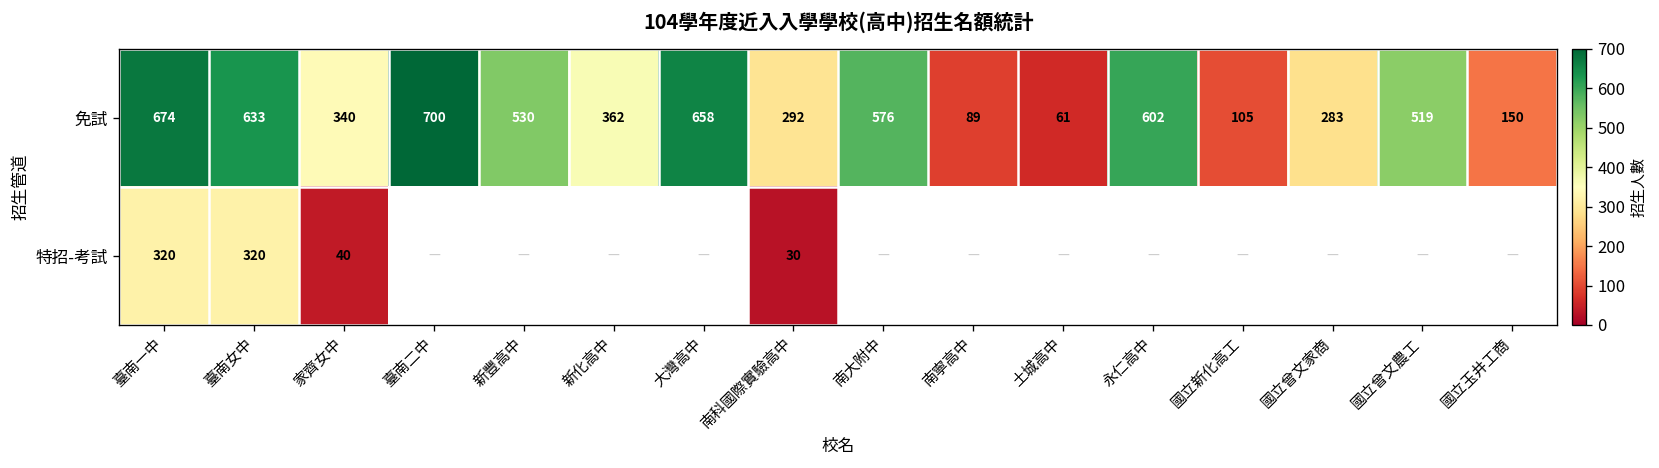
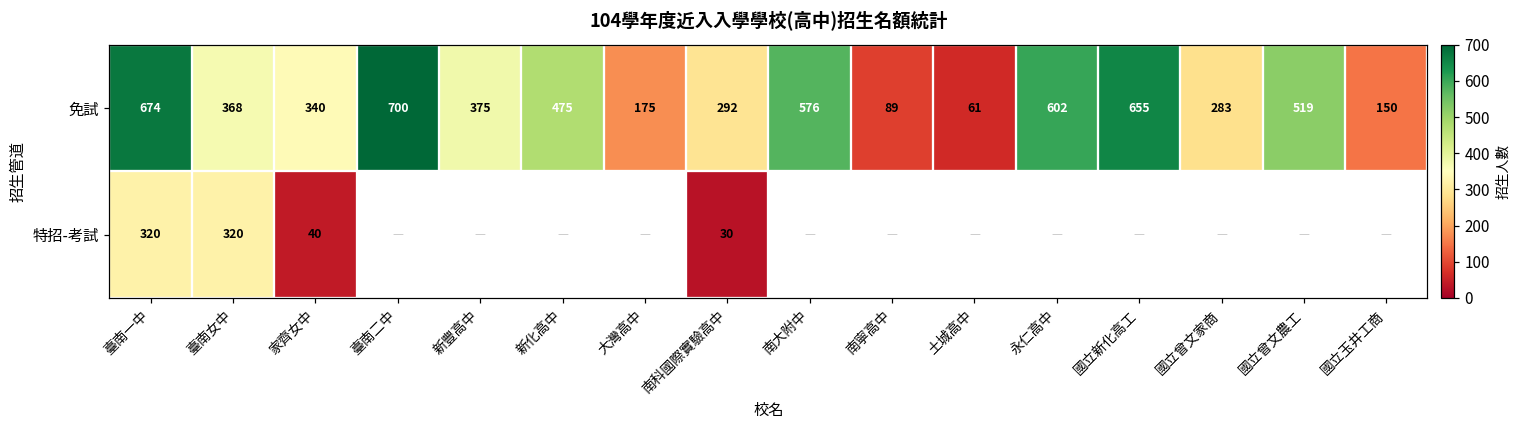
免試, 臺南女中: 633 -> 368
免試, 新豐高中: 530 -> 375
免試, 新化高中: 362 -> 475
免試, 大灣高中: 658 -> 175
免試, 國立新化高工: 105 -> 655
